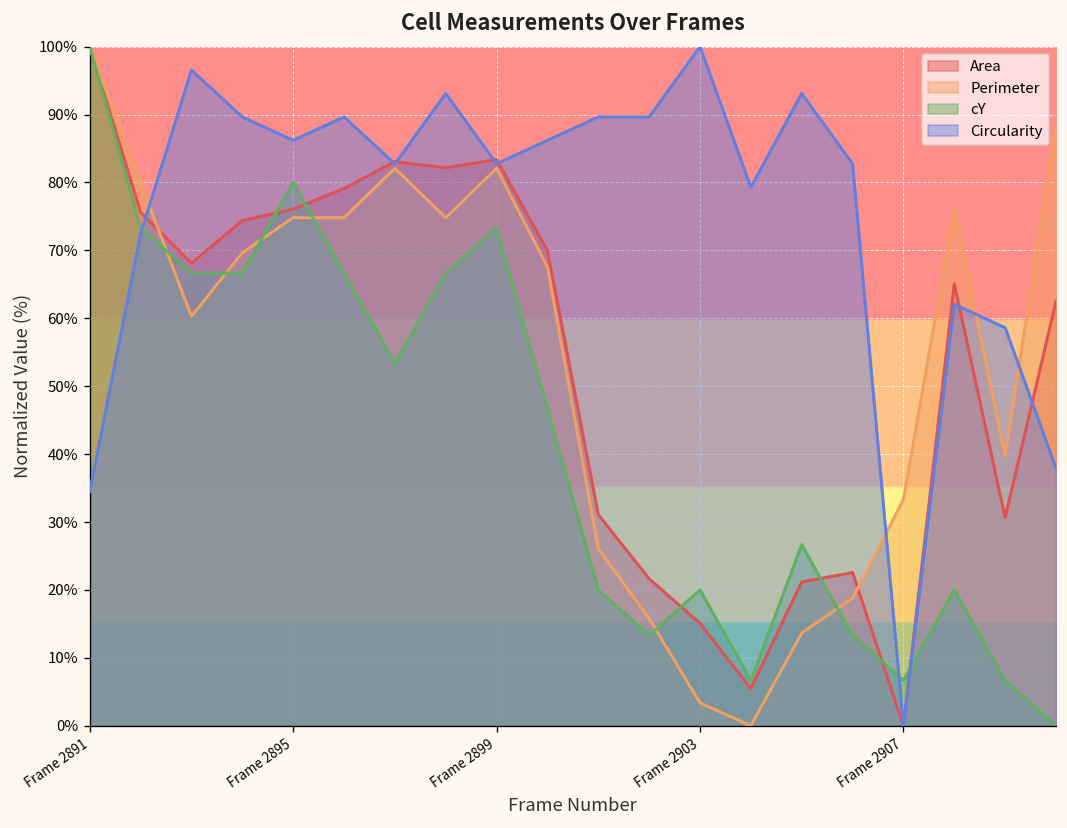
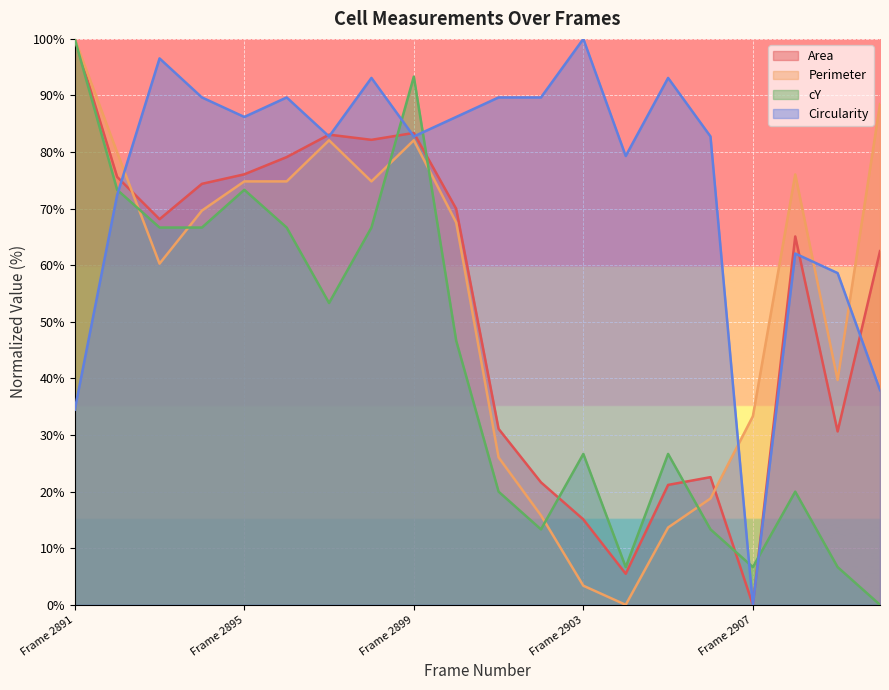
cY, Frame 2895: 80% -> 73%
cY, Frame 2899: 73% -> 93%
cY, Frame 2903: 20% -> 27%
